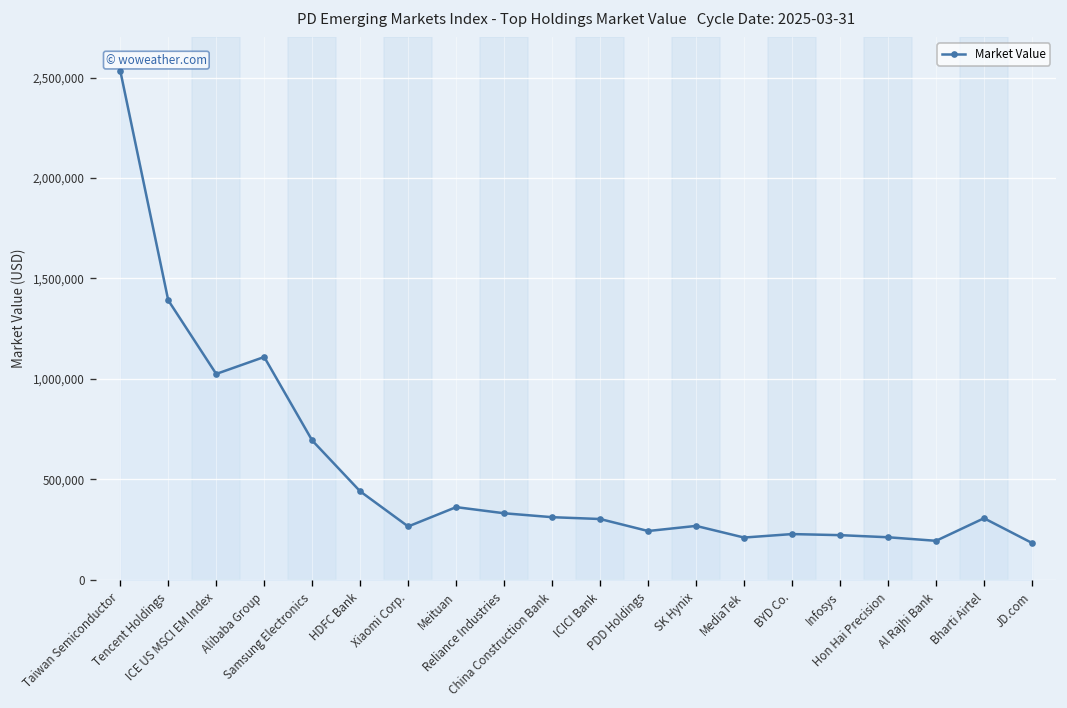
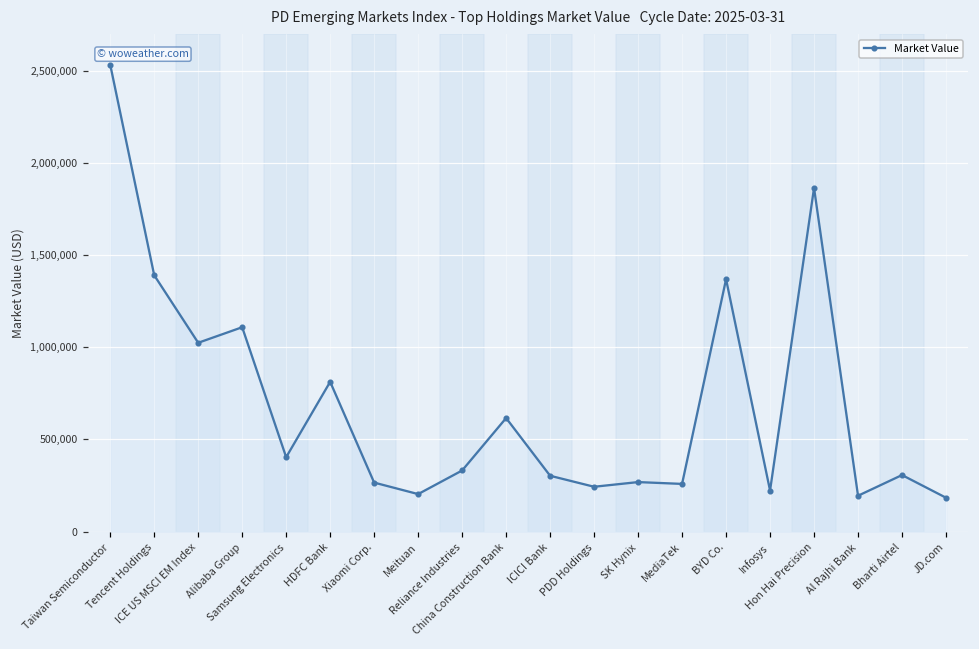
Samsung Electronics: 690,000 -> 400,000
HDFC Bank: 440,000 -> 810,000
Meituan: 360,000 -> 200,000
China Construction Bank: 310,000 -> 620,000
MediaTek: 210,000 -> 260,000
BYD Co.: 230,000 -> 1,370,000
Hon Hai Precision: 210,000 -> 1,870,000
